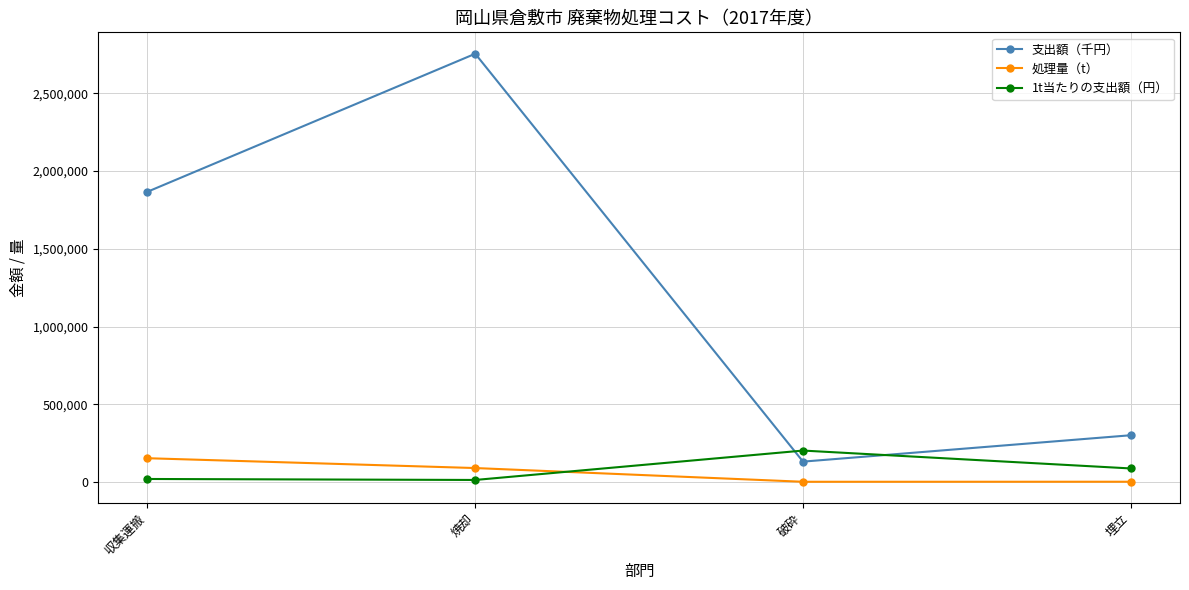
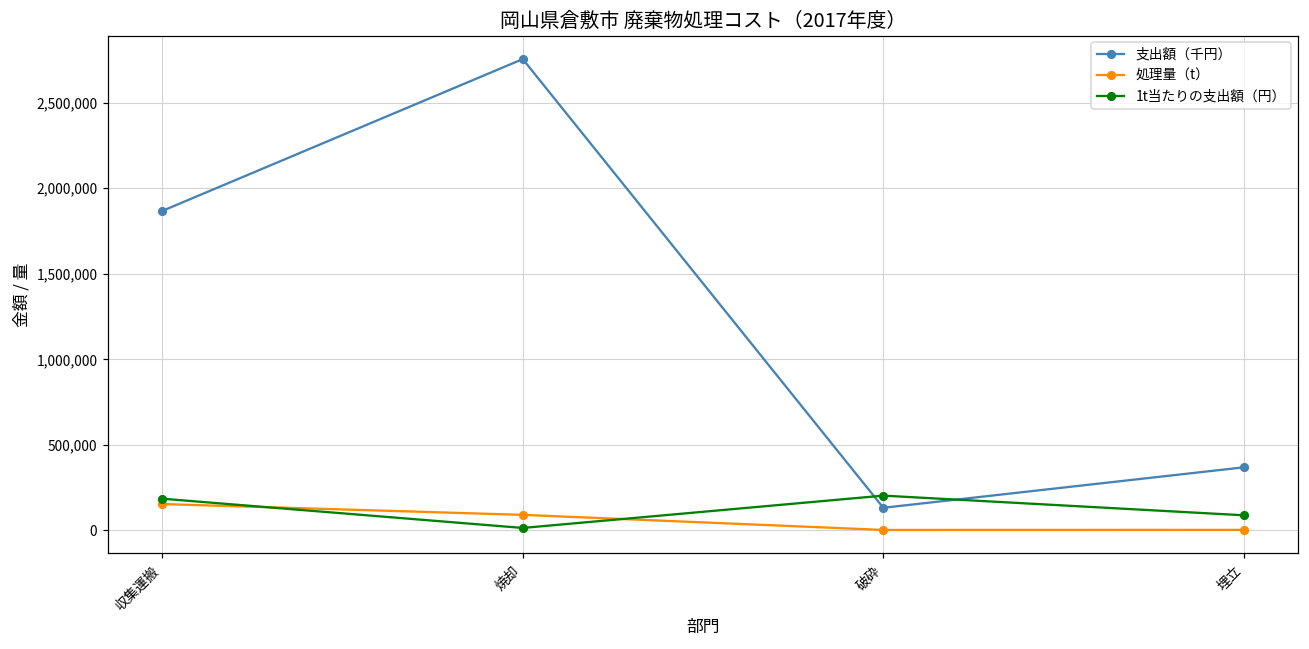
1t当たりの支出額（円）, 収集運搬: 20,000 -> 190,000
支出額（千円）, 埋立: 300,000 -> 370,000
